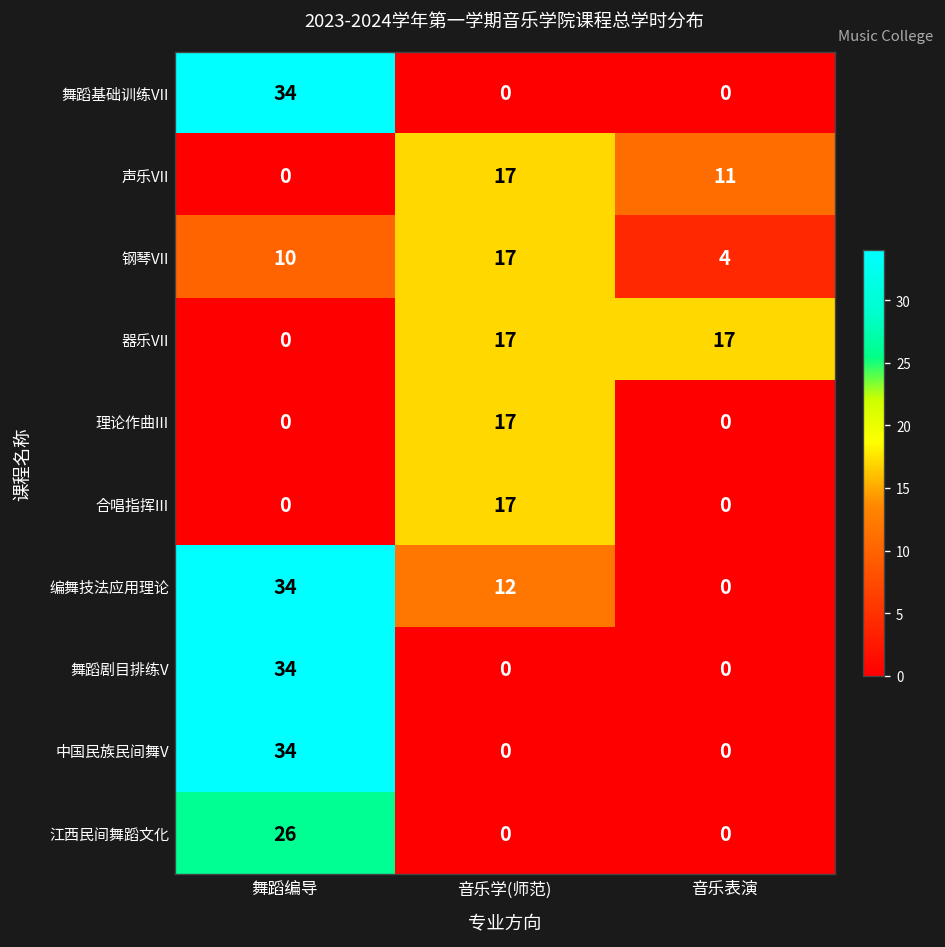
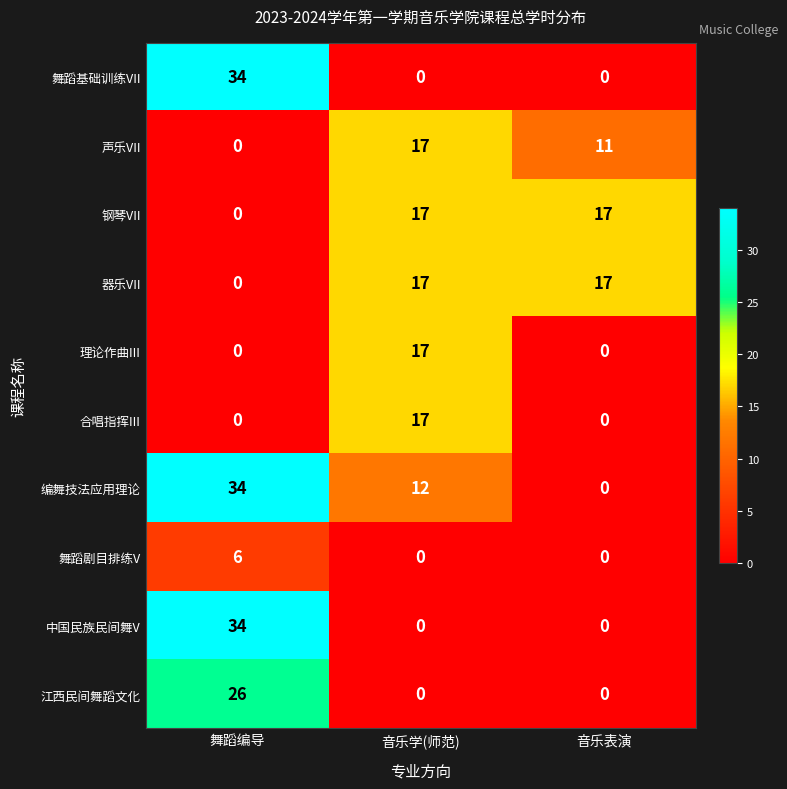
钢琴VII, 舞蹈编导: 10 -> 0
钢琴VII, 音乐表演: 4 -> 17
舞蹈剧目排练V, 舞蹈编导: 34 -> 6
